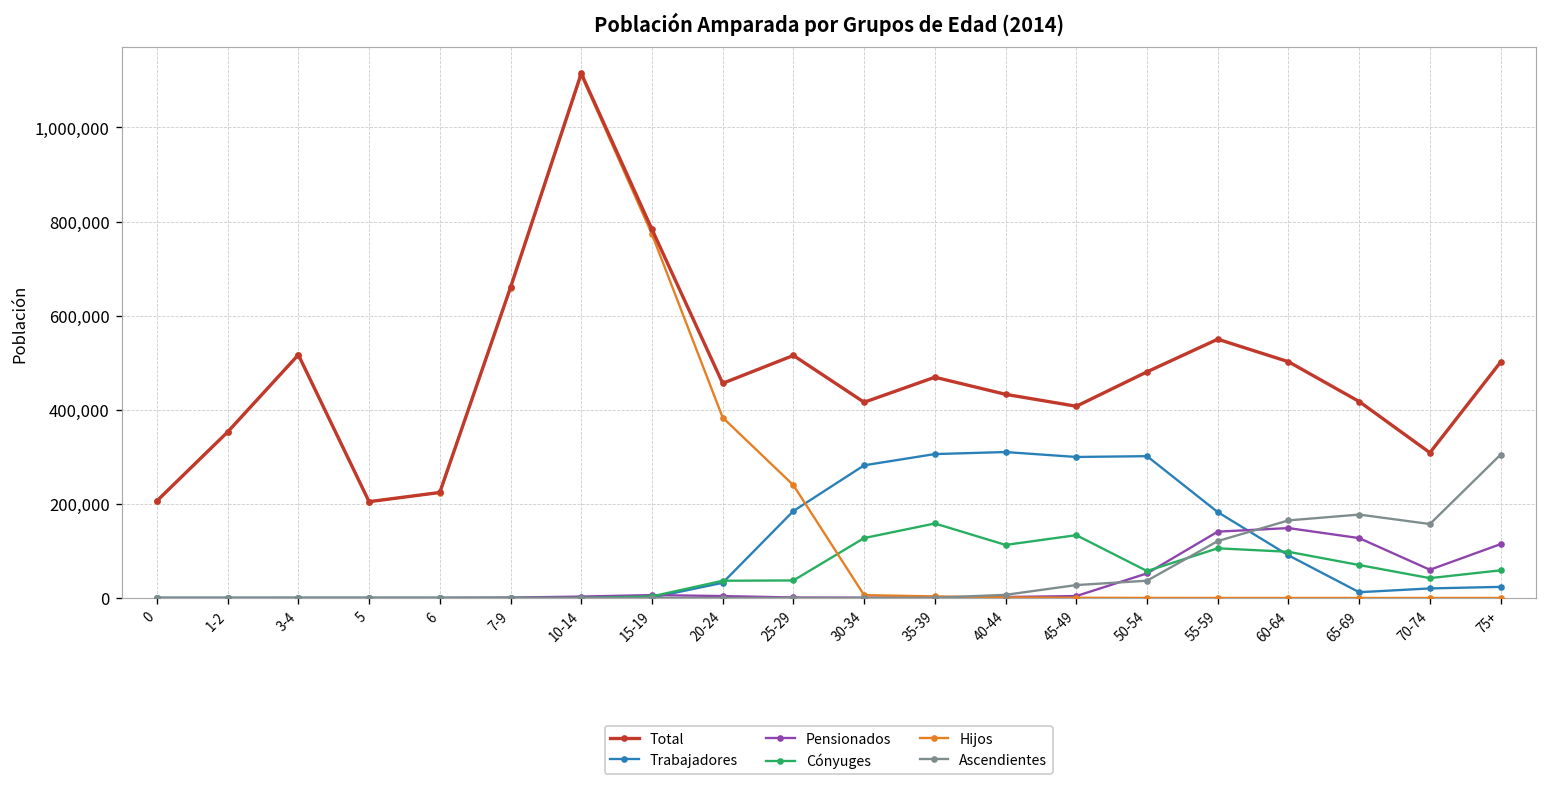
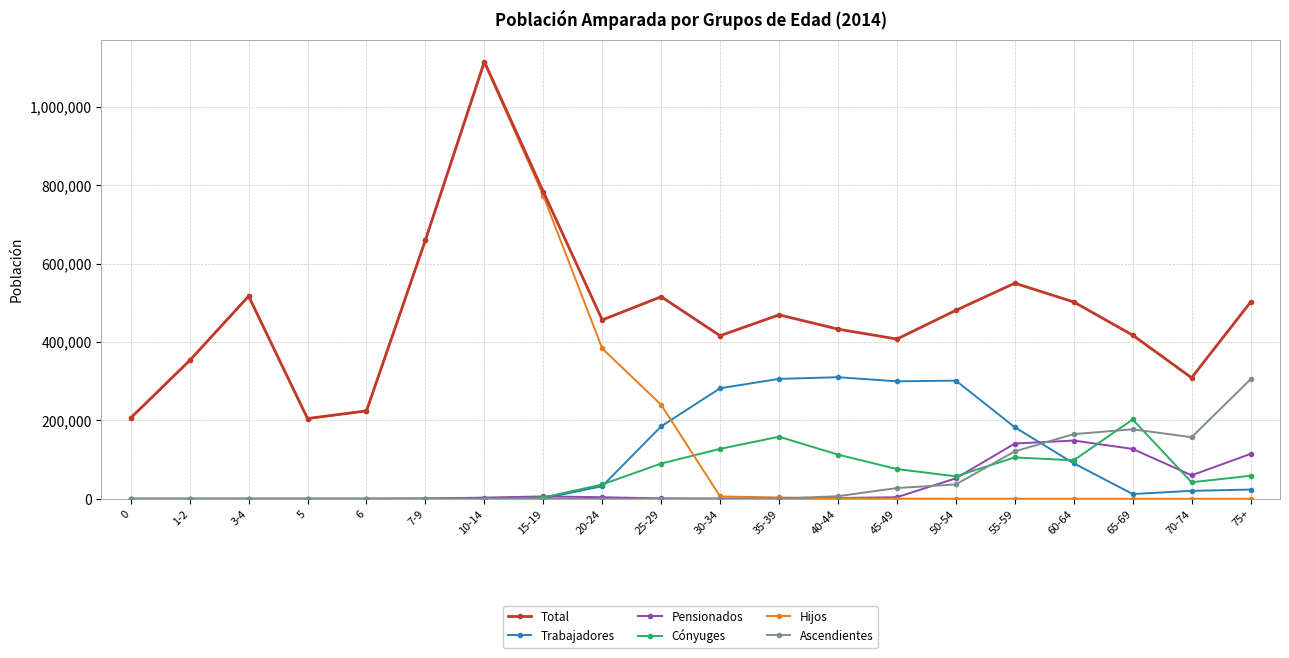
Cónyuges, 25-29: 40,000 -> 90,000
Cónyuges, 45-49: 130,000 -> 80,000
Cónyuges, 65-69: 70,000 -> 200,000
